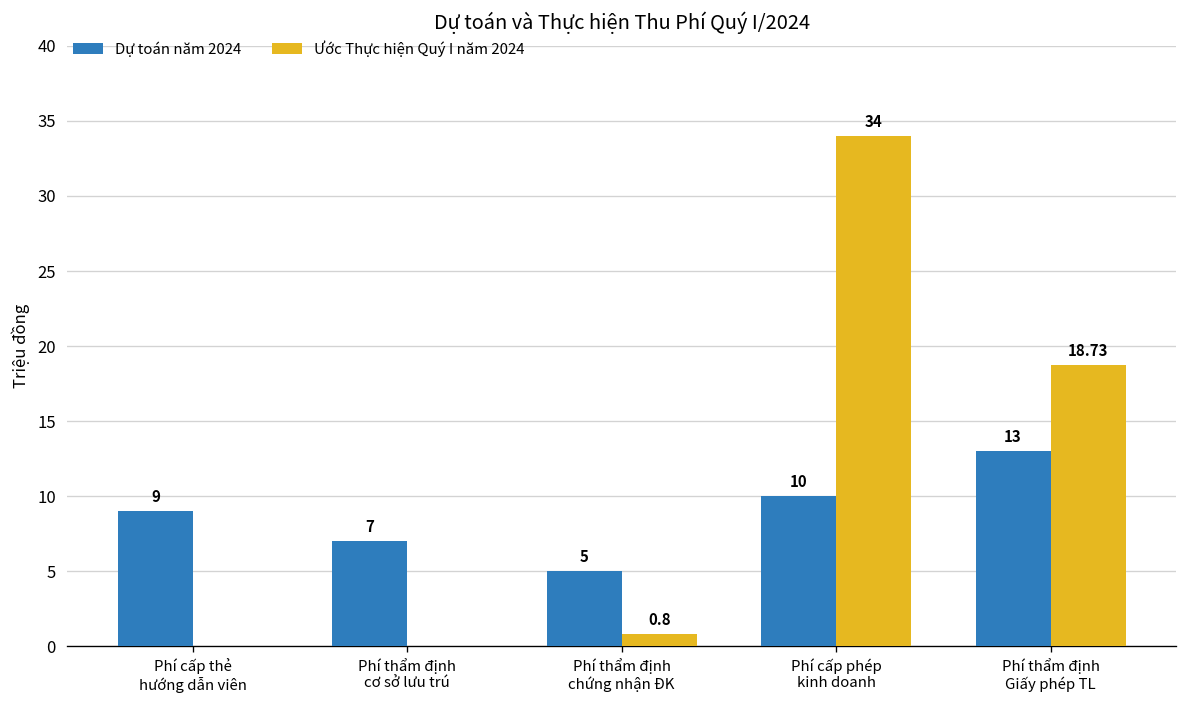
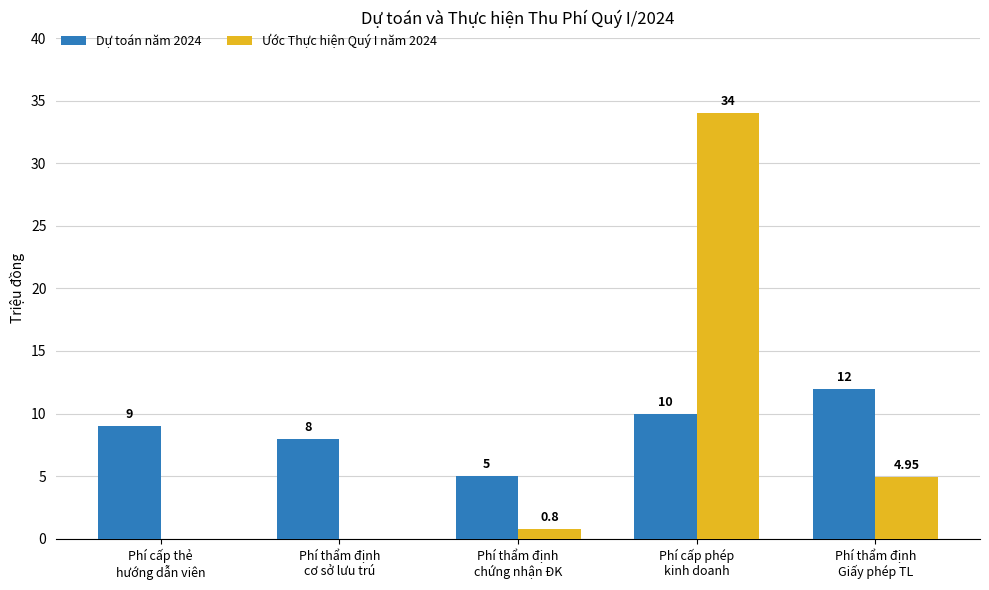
Dự toán năm 2024, Phí thẩm định cơ sở lưu trú: 7 -> 8
Dự toán năm 2024, Phí thẩm định Giấy phép TL: 13 -> 12
Ước Thực hiện Quý I năm 2024, Phí thẩm định Giấy phép TL: 18.73 -> 4.95
